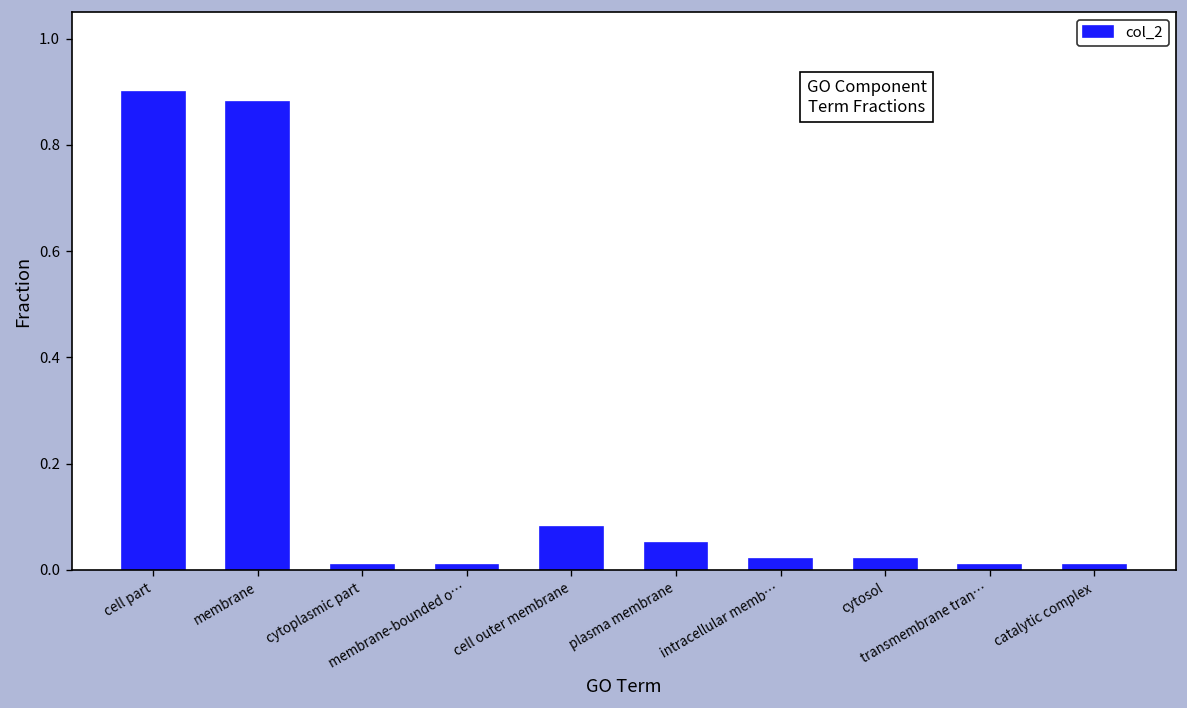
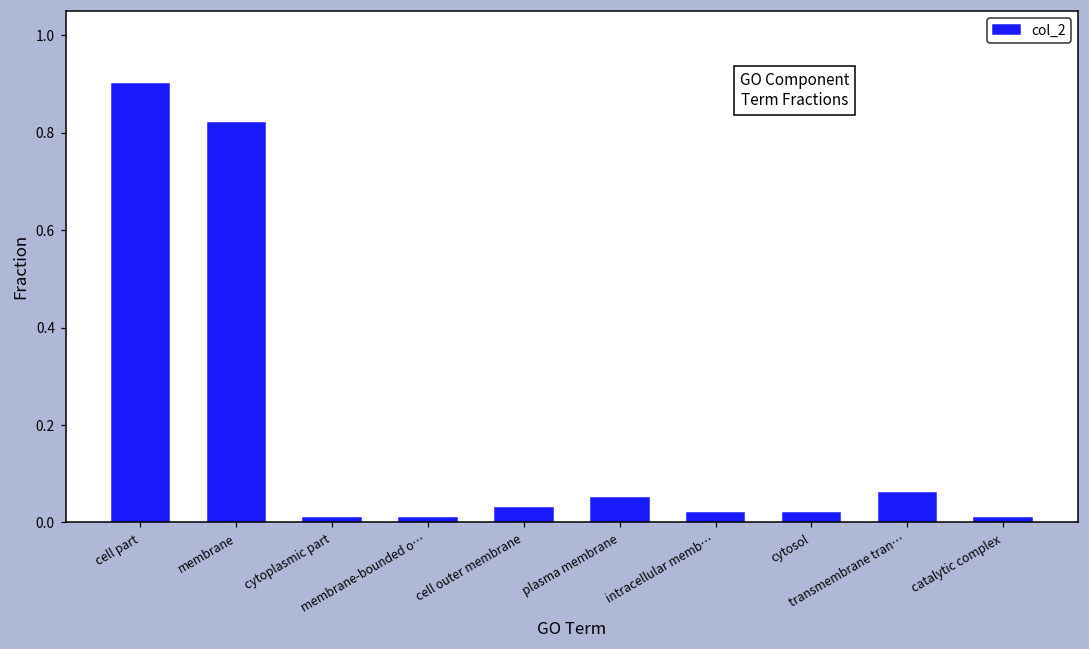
membrane: 0.88 -> 0.82
cell outer membrane: 0.08 -> 0.03
transmembrane tran…: 0.01 -> 0.06
